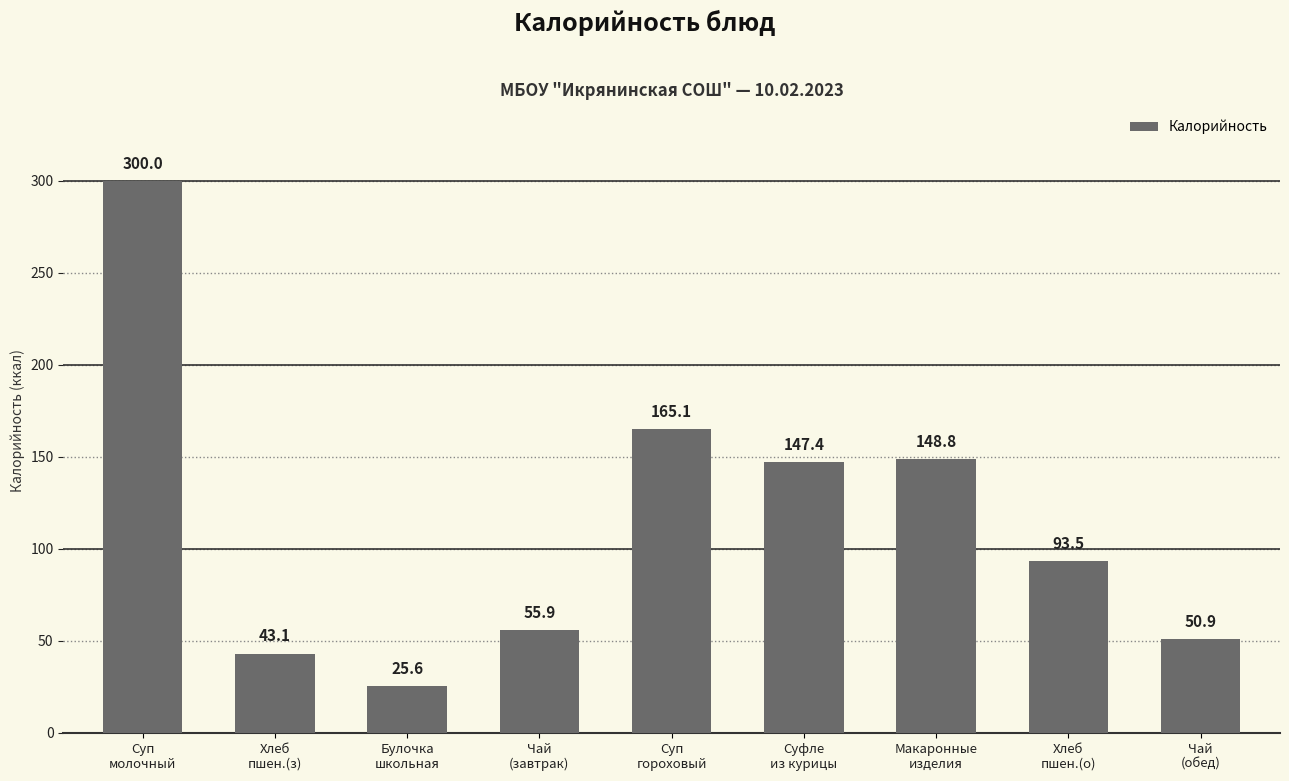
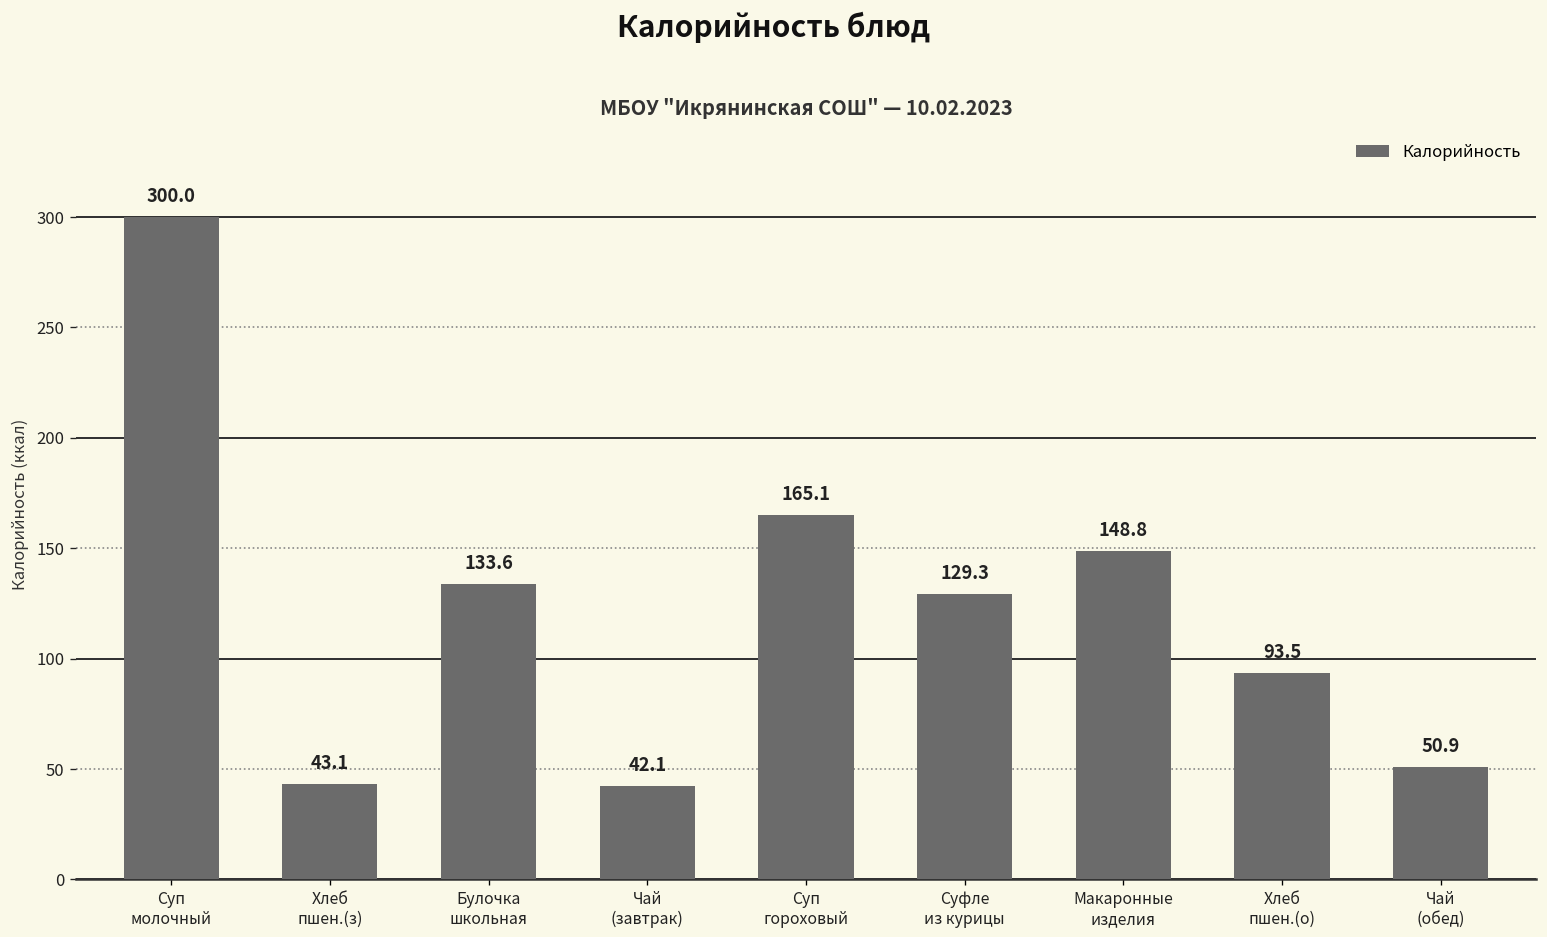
Булочка школьная: 25.6 -> 133.6
Чай (завтрак): 55.9 -> 42.1
Суфле из курицы: 147.4 -> 129.3
